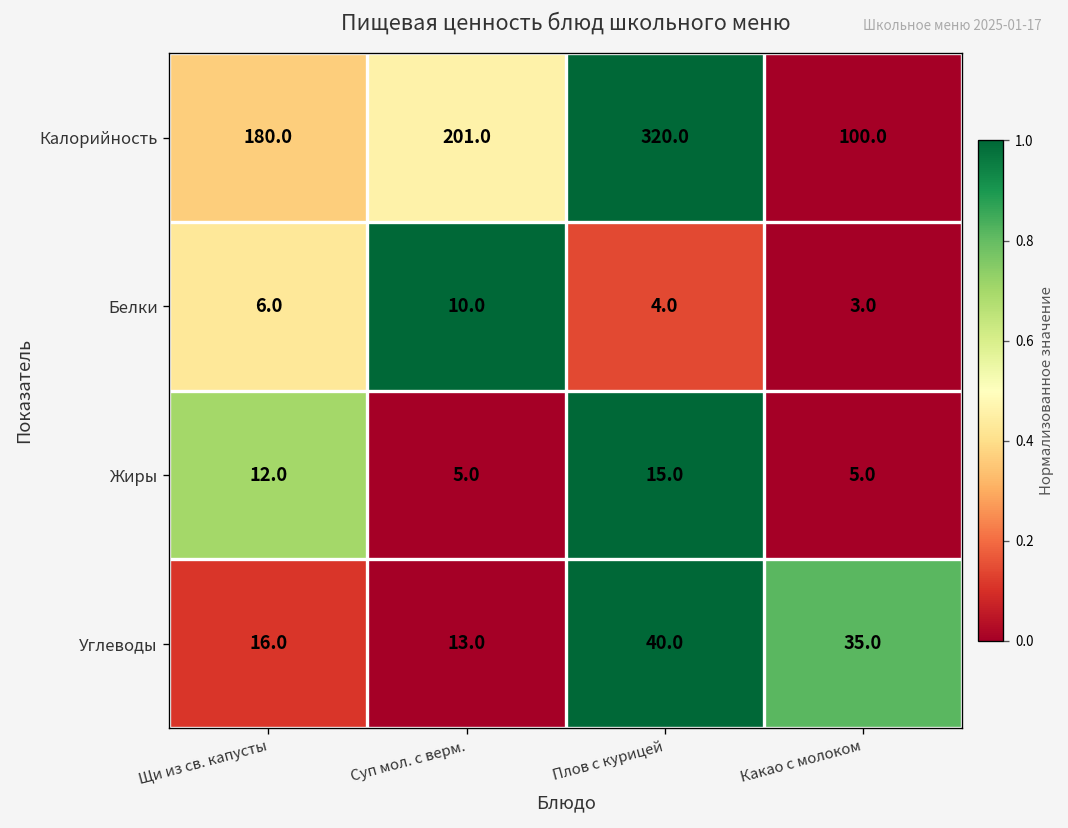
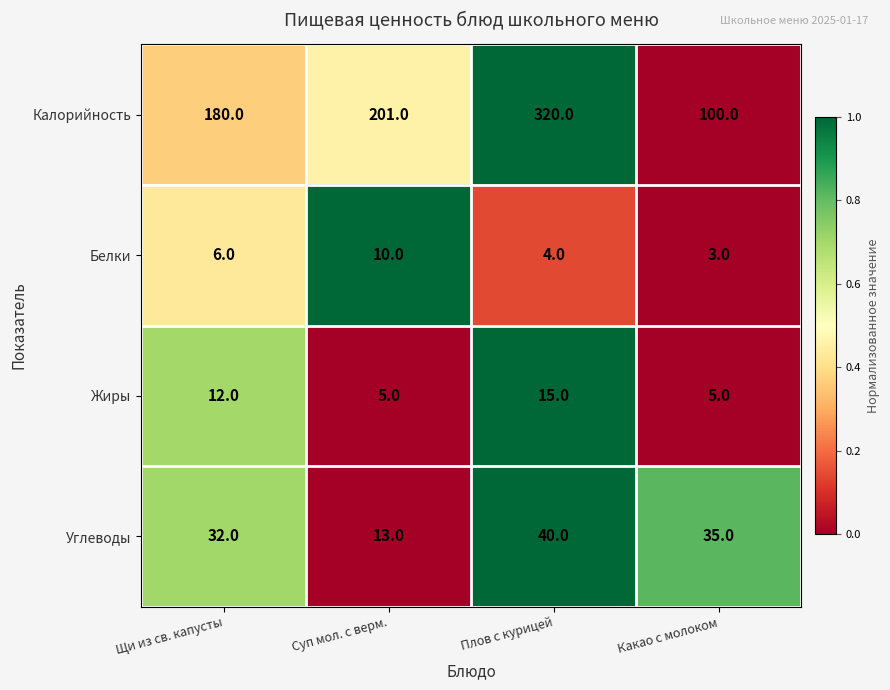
Углеводы, Щи из св. капусты: 16.0 -> 32.0
